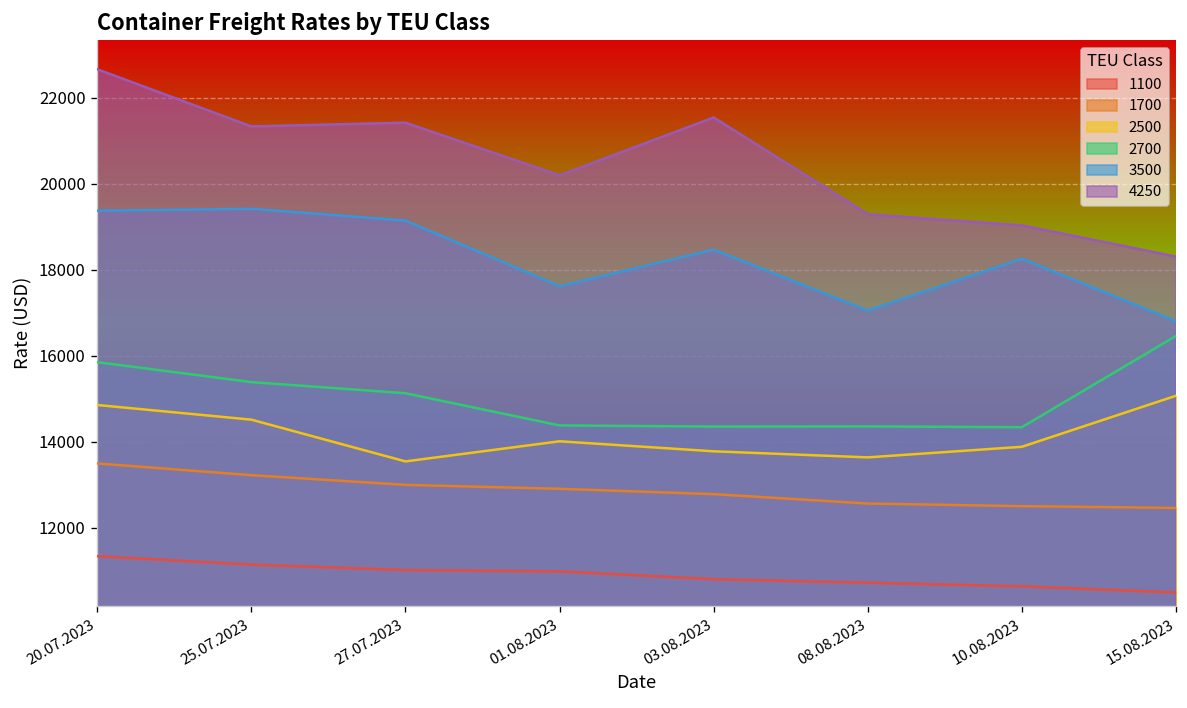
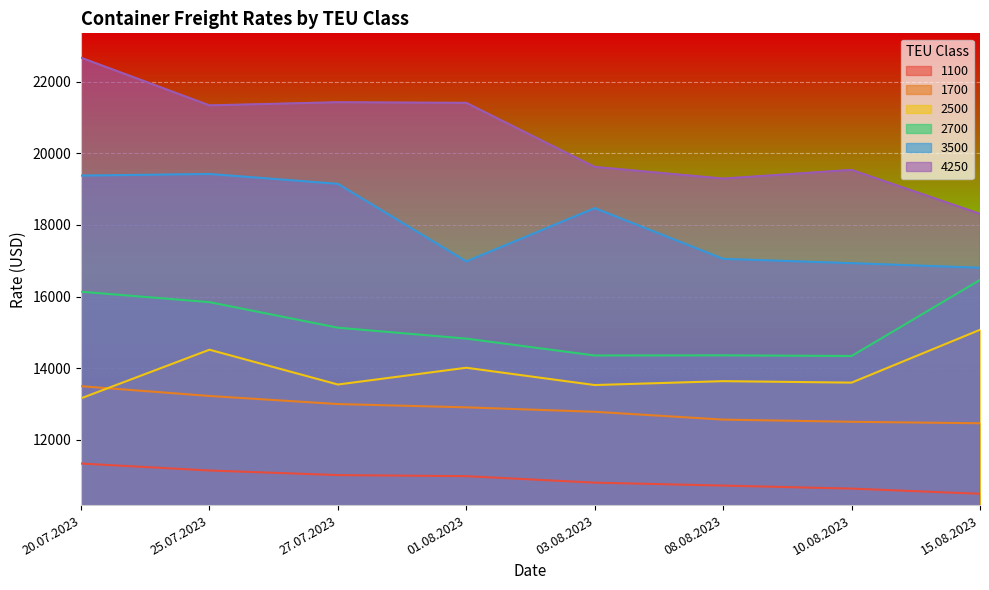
2500, 20.07.2023: 14900 -> 13200
2700, 20.07.2023: 15900 -> 16100
2700, 25.07.2023: 15400 -> 15800
2700, 01.08.2023: 14400 -> 14800
3500, 01.08.2023: 17600 -> 17000
4250, 01.08.2023: 20200 -> 21400
2500, 03.08.2023: 13800 -> 13500
4250, 03.08.2023: 21500 -> 19600
2500, 10.08.2023: 13900 -> 13600
3500, 10.08.2023: 18300 -> 16900
4250, 10.08.2023: 19000 -> 19500
